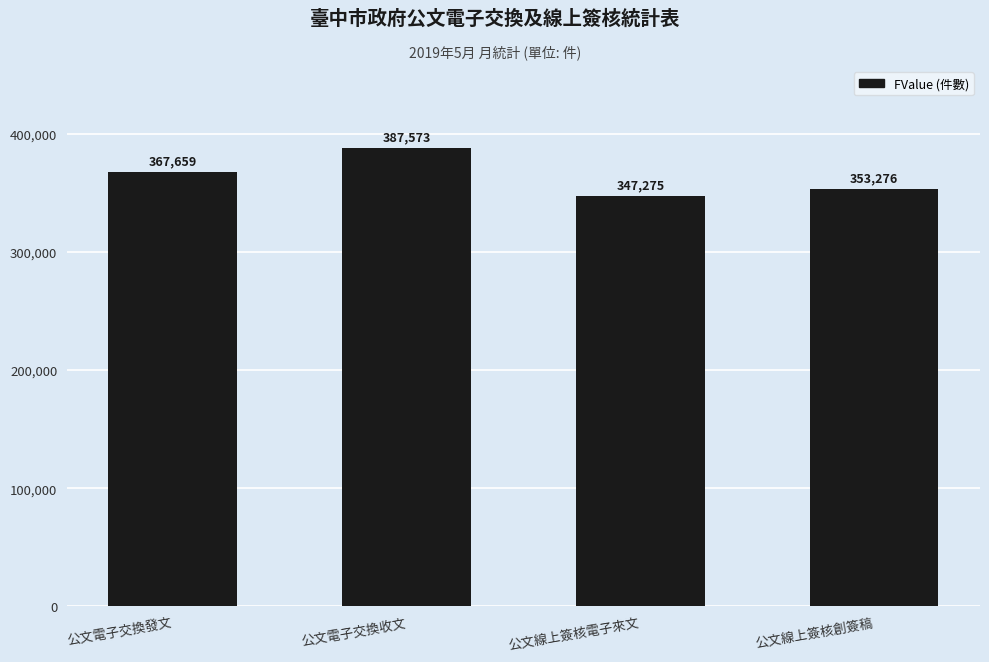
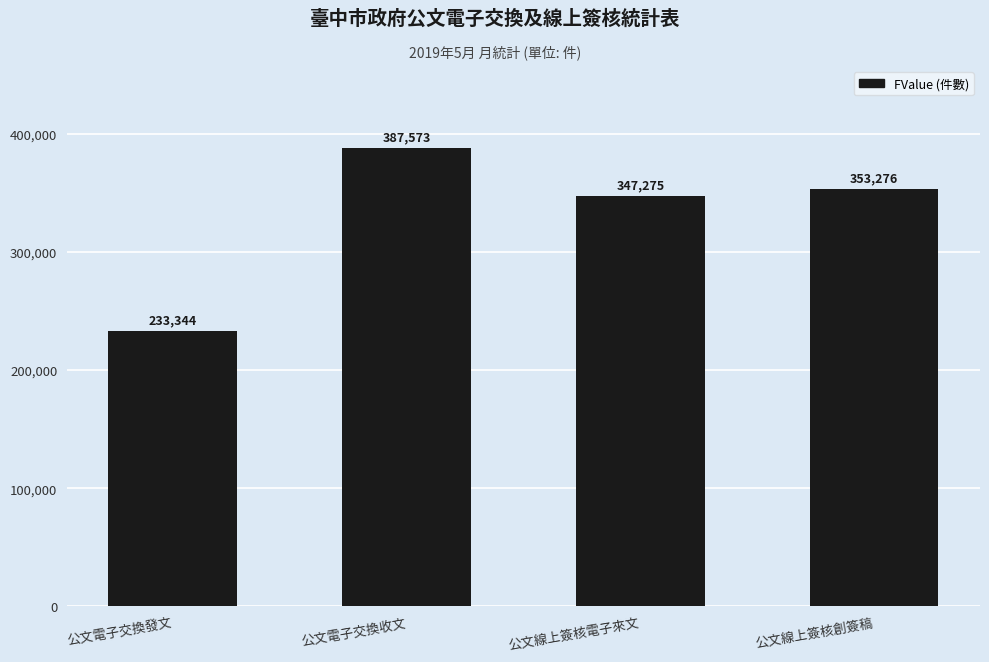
公文電子交換發文: 367,659 -> 233,344
